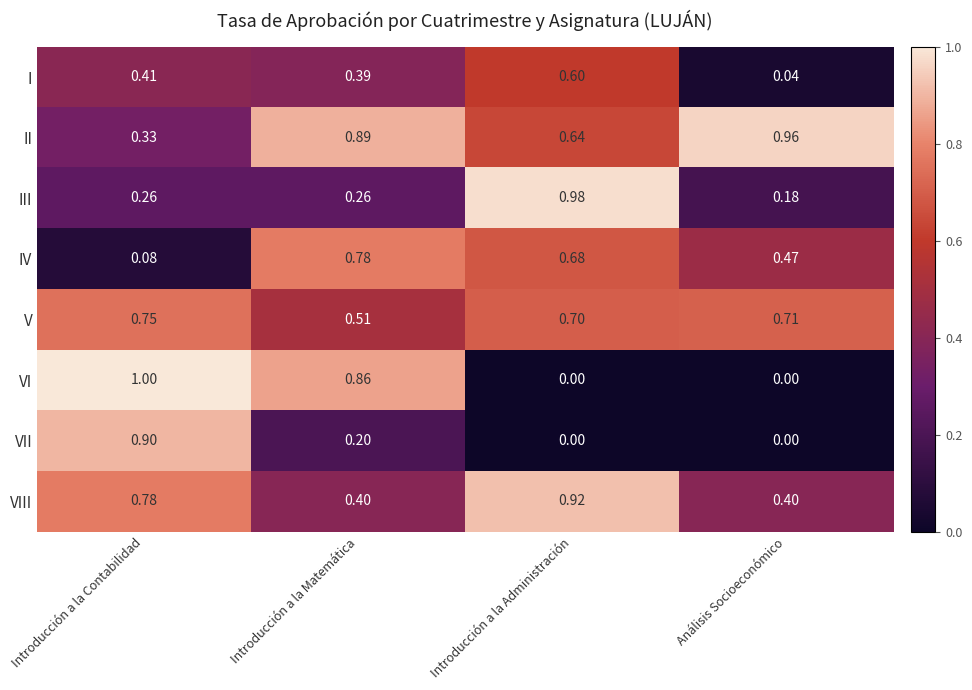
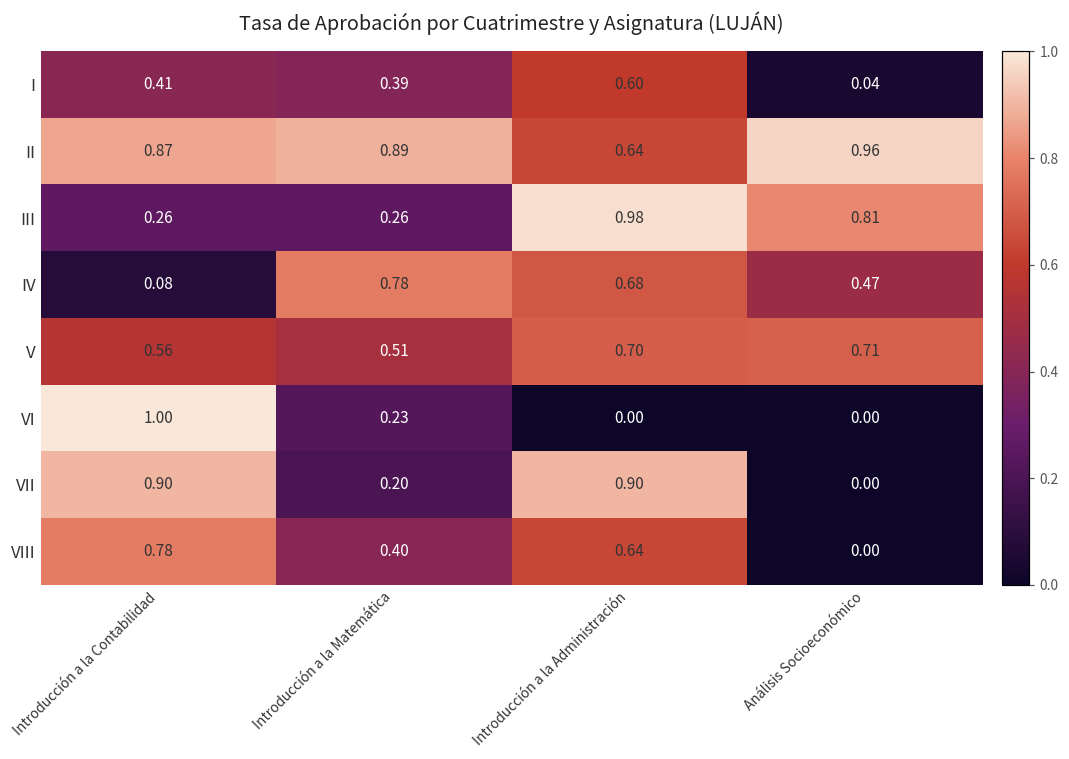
II, Introducción a la Contabilidad: 0.33 -> 0.87
III, Análisis Socioeconómico: 0.18 -> 0.81
V, Introducción a la Contabilidad: 0.75 -> 0.56
VI, Introducción a la Matemática: 0.86 -> 0.23
VII, Introducción a la Administración: 0.00 -> 0.90
VIII, Introducción a la Administración: 0.92 -> 0.64
VIII, Análisis Socioeconómico: 0.40 -> 0.00
